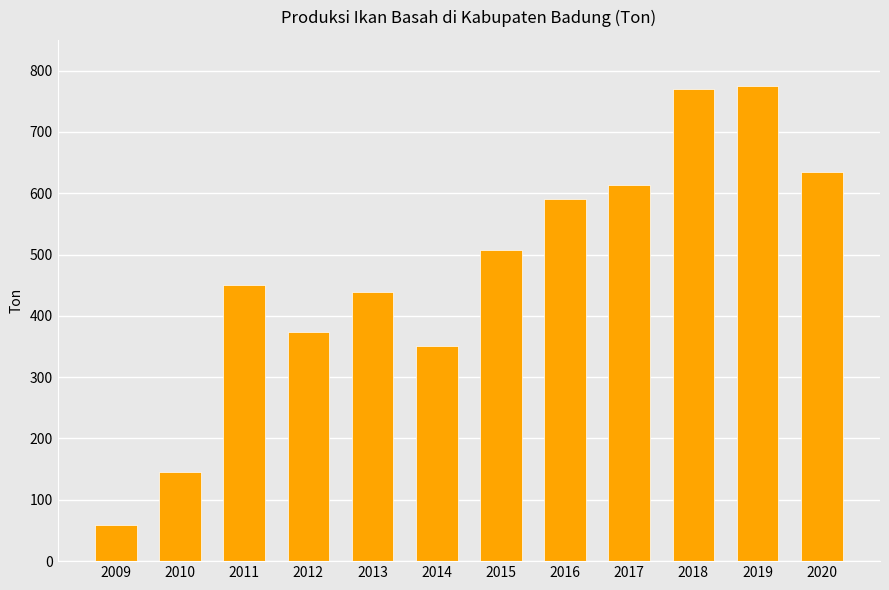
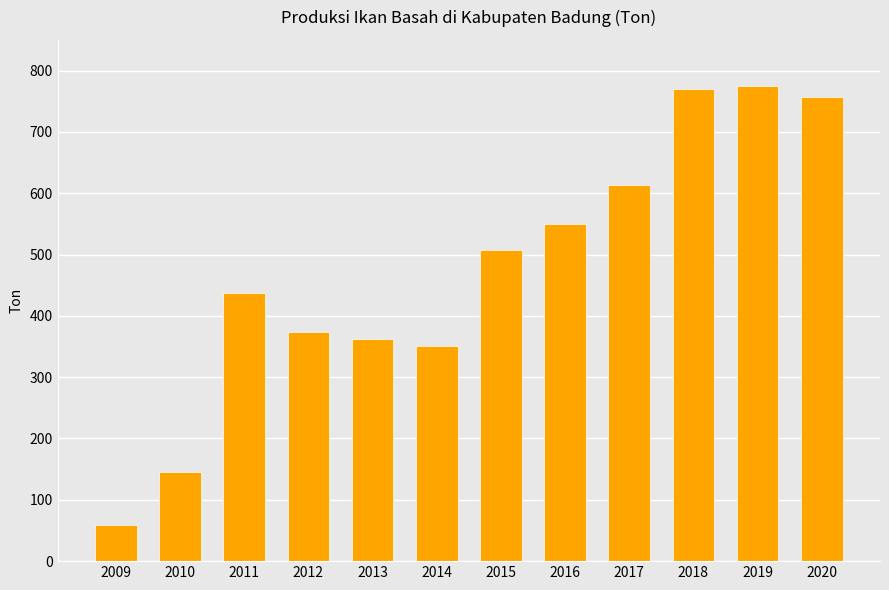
2011: 450 -> 440
2013: 440 -> 360
2016: 590 -> 550
2020: 640 -> 760
